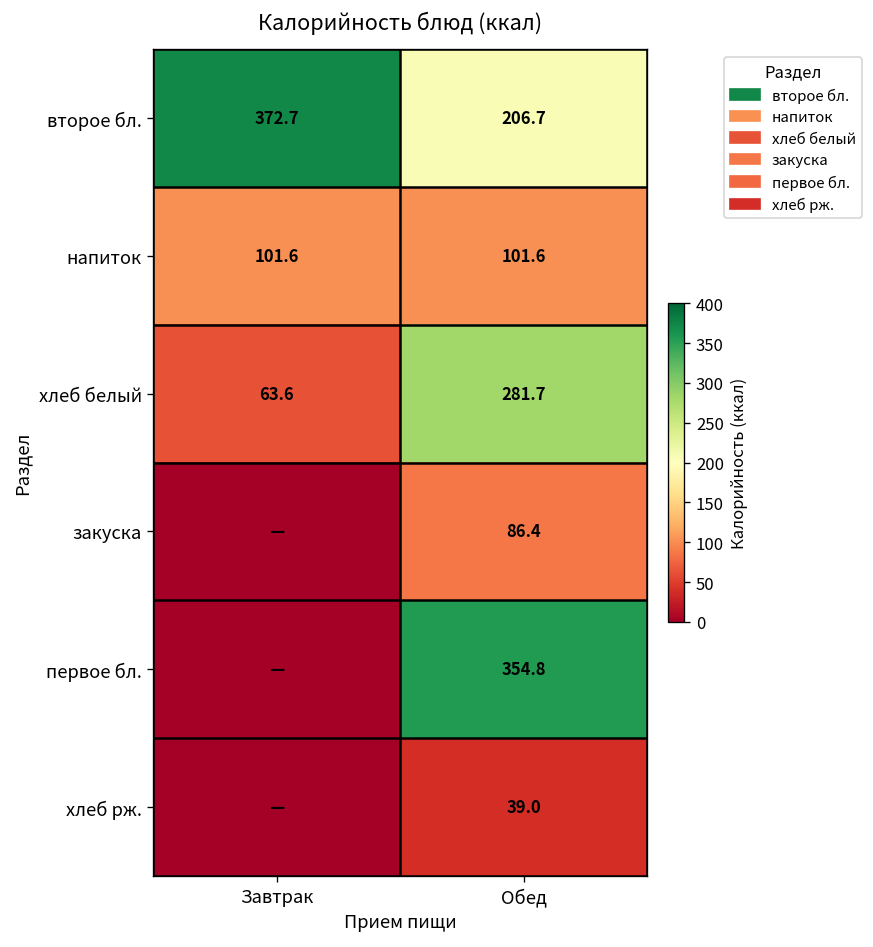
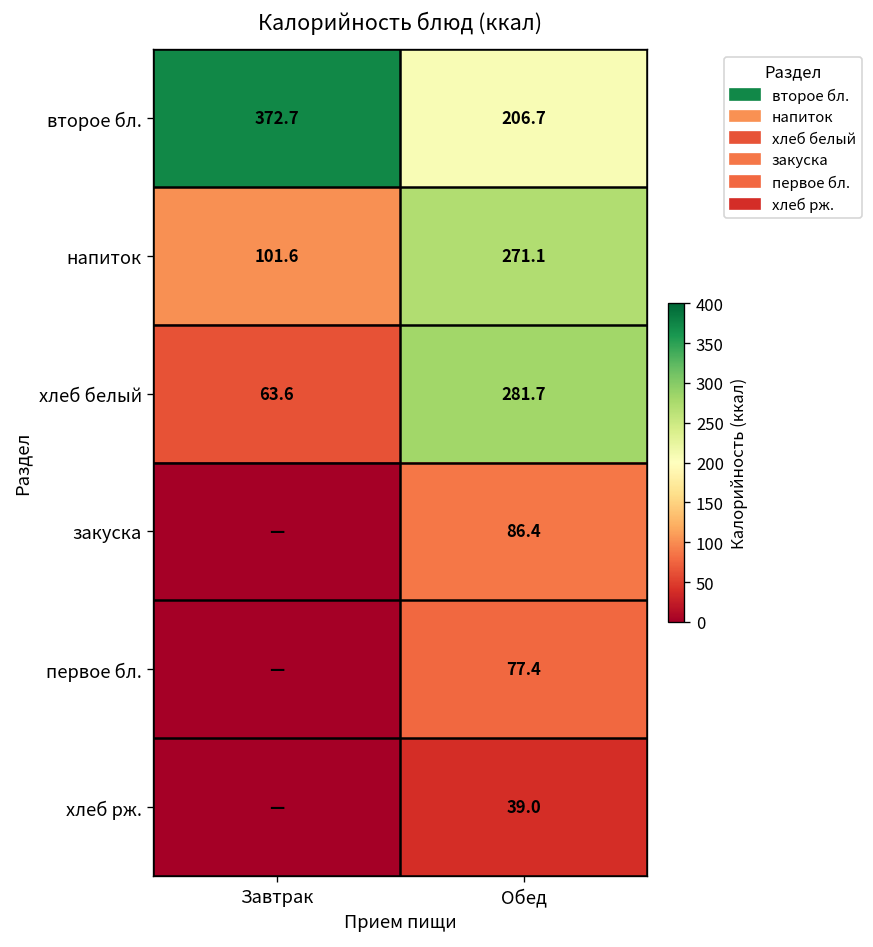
напиток, Обед: 101.6 -> 271.1
первое бл., Обед: 354.8 -> 77.4
